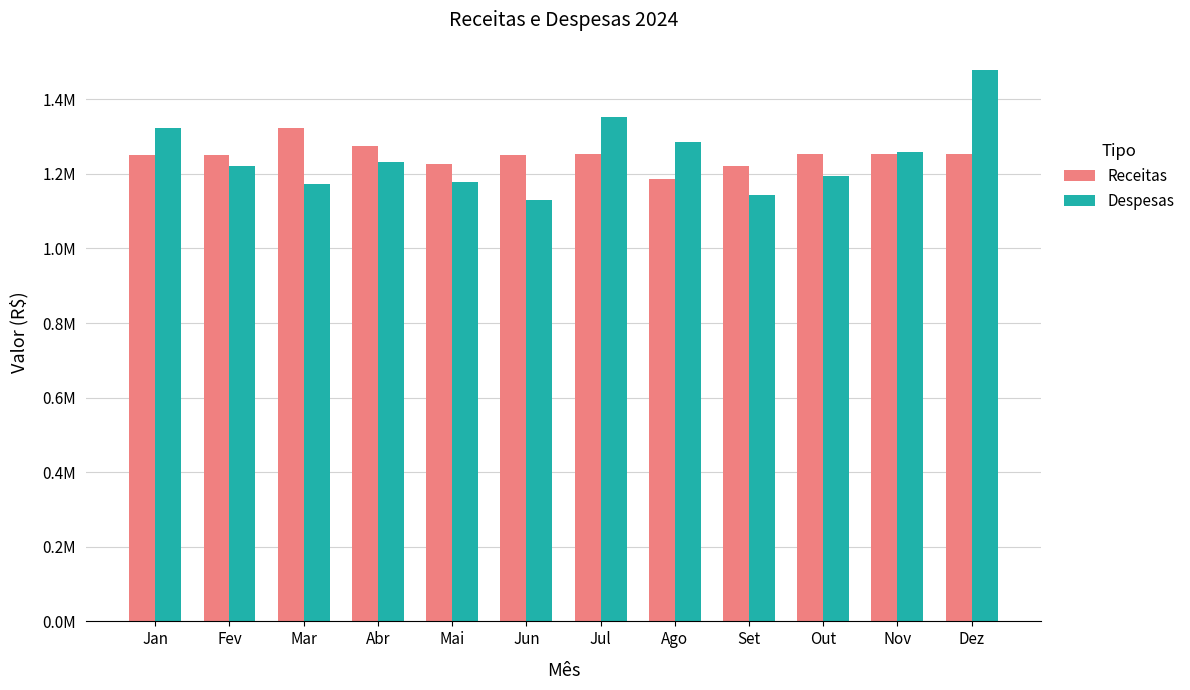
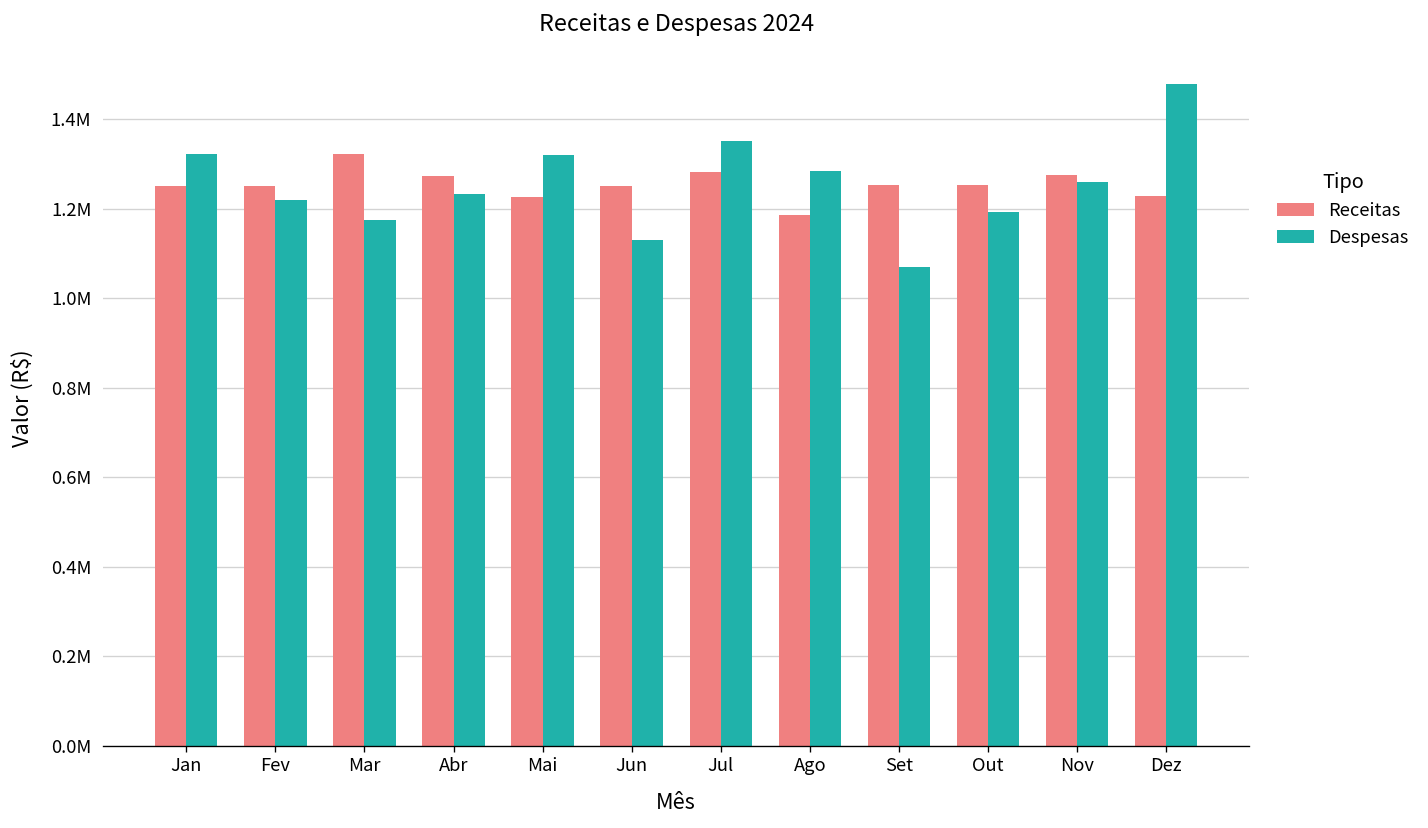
Despesas, Mai: 1180000 -> 1320000
Receitas, Jul: 1250000 -> 1280000
Receitas, Set: 1220000 -> 1250000
Despesas, Set: 1140000 -> 1070000
Receitas, Nov: 1250000 -> 1270000
Receitas, Dez: 1250000 -> 1230000
